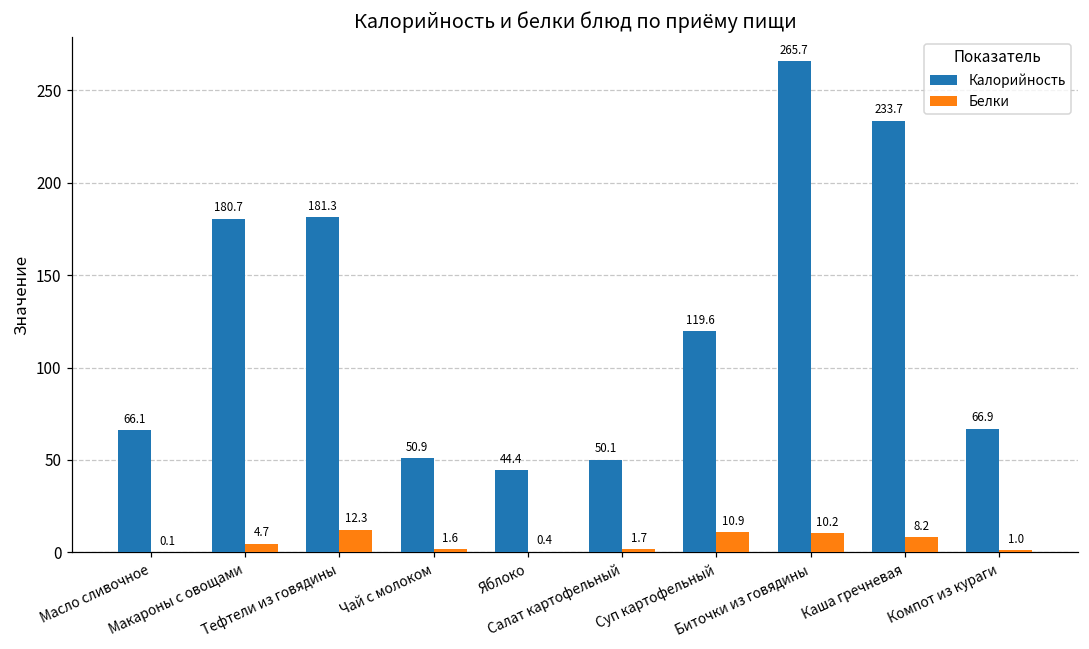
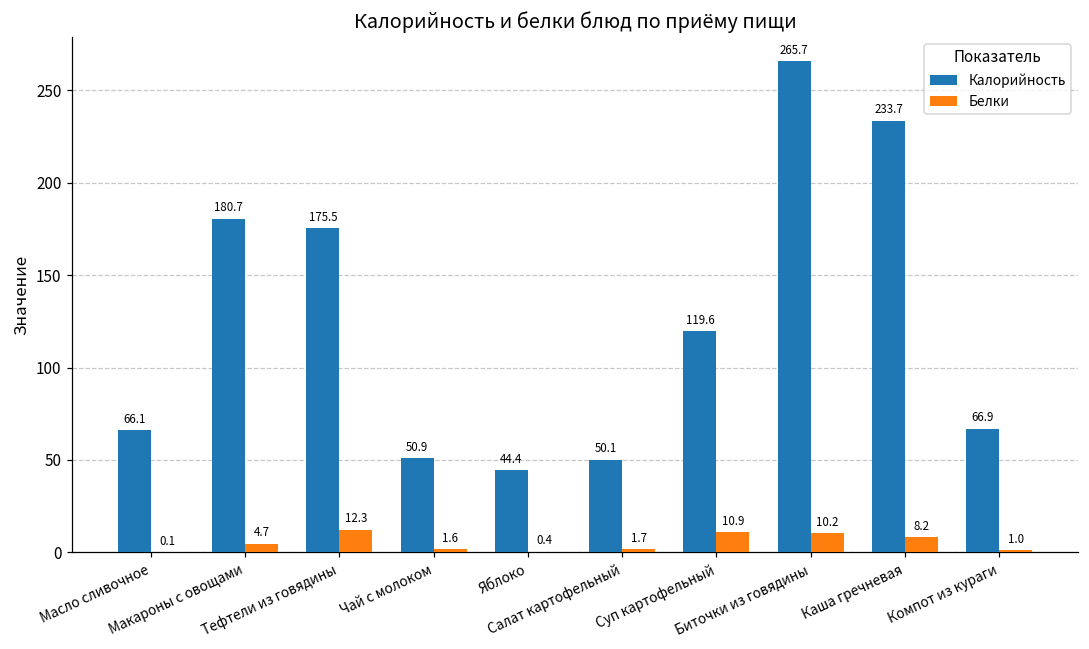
Калорийность, Тефтели из говядины: 181.3 -> 175.5
